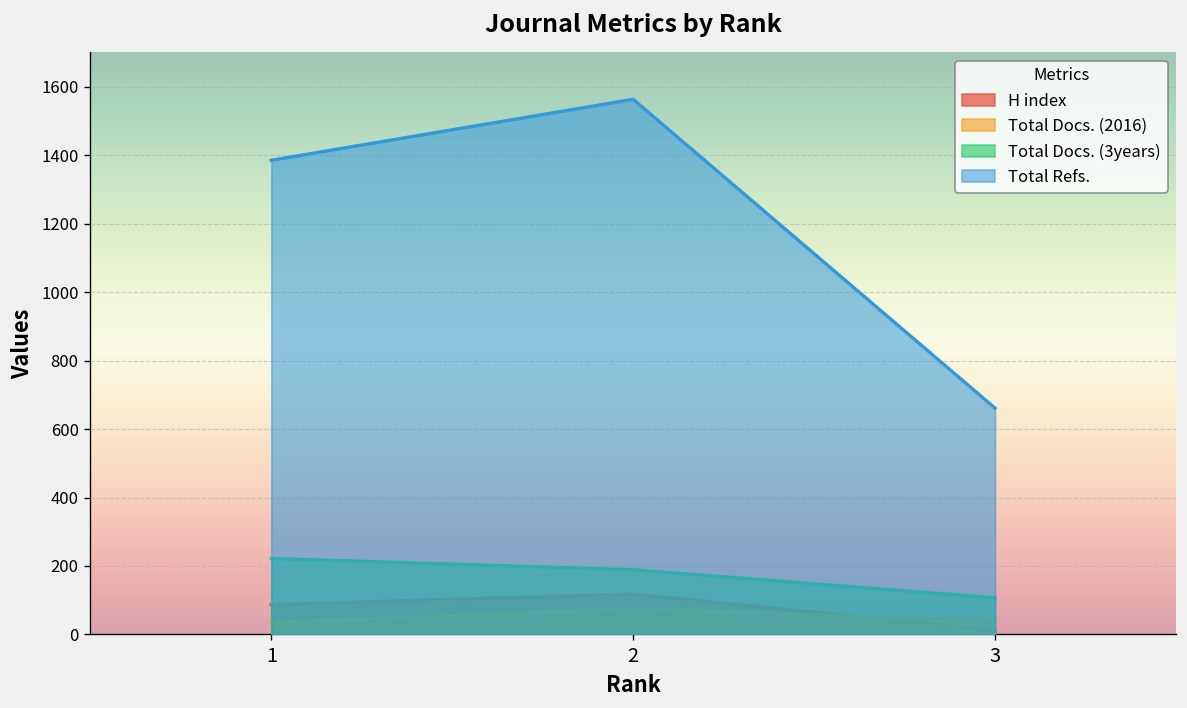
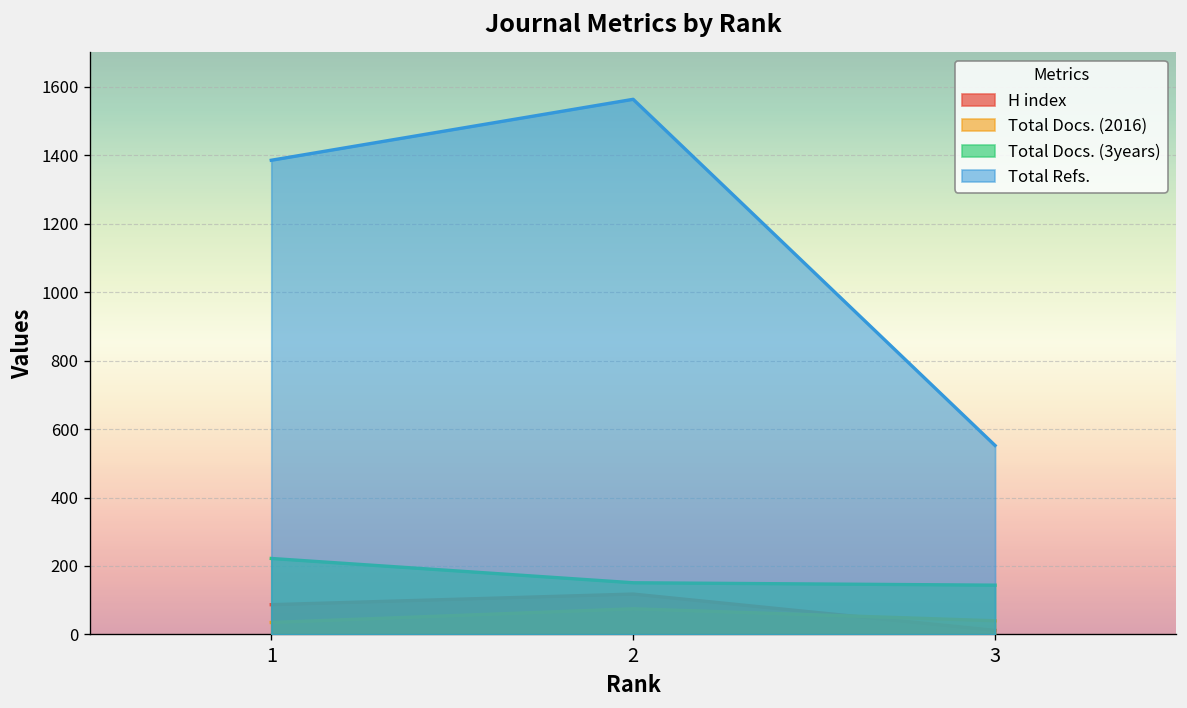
Total Docs. (3years), 2: 190 -> 150
Total Docs. (3years), 3: 110 -> 140
Total Refs., 3: 660 -> 550
